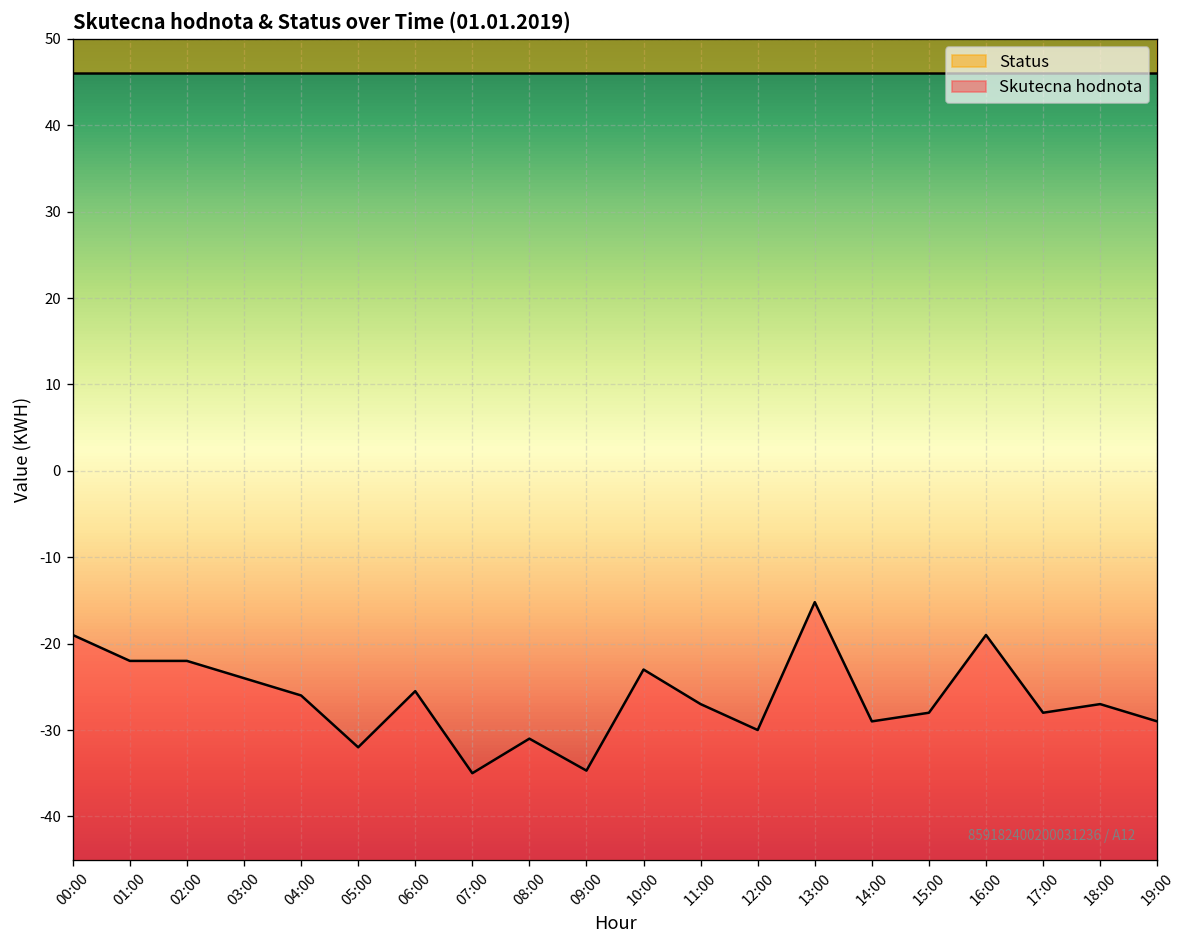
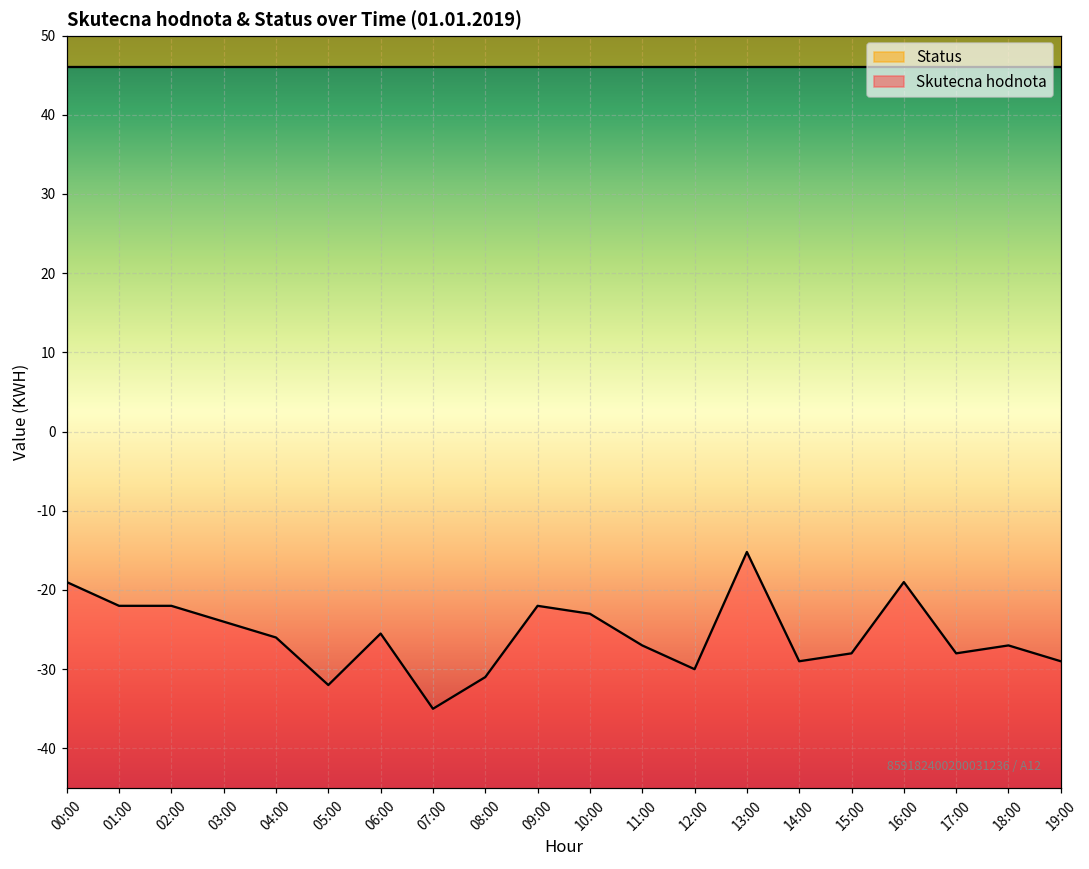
Skutecna hodnota, 09:00: -35 -> -22
